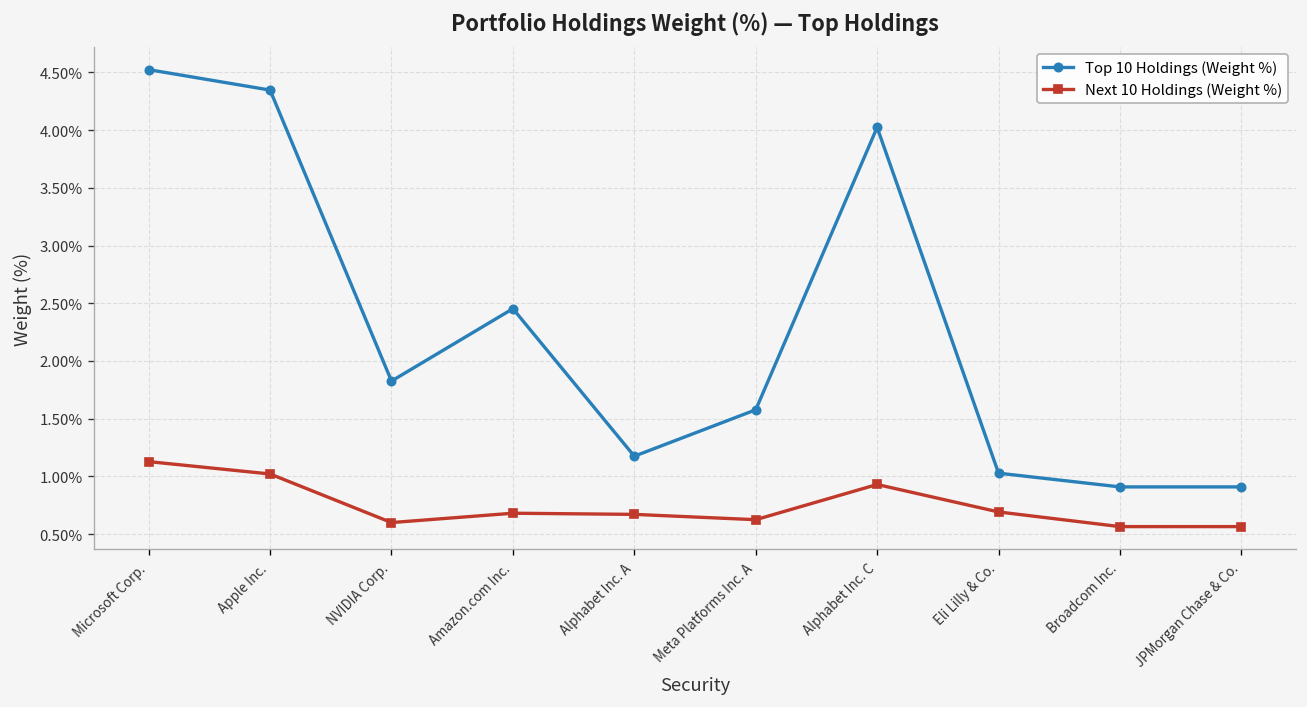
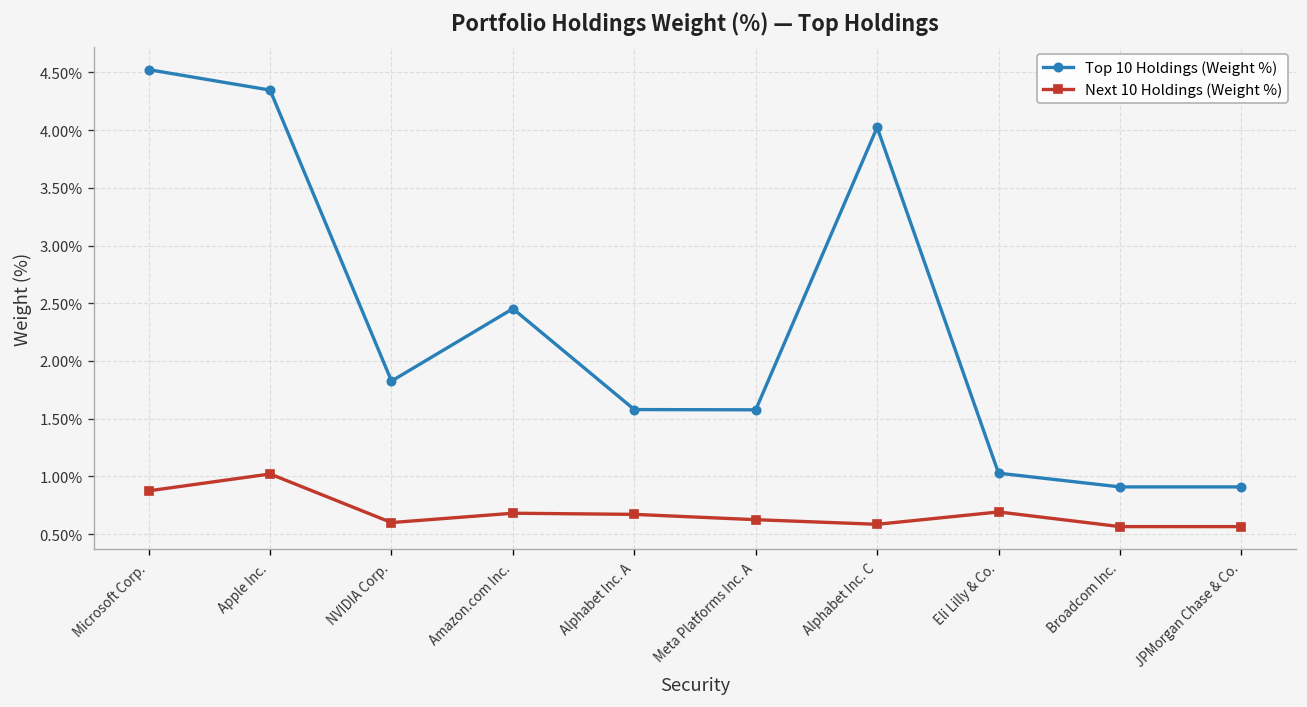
Next 10 Holdings (Weight %), Microsoft Corp.: 1.1% -> 0.9%
Top 10 Holdings (Weight %), Alphabet Inc. A: 1.2% -> 1.6%
Next 10 Holdings (Weight %), Alphabet Inc. C: 0.9% -> 0.6%
